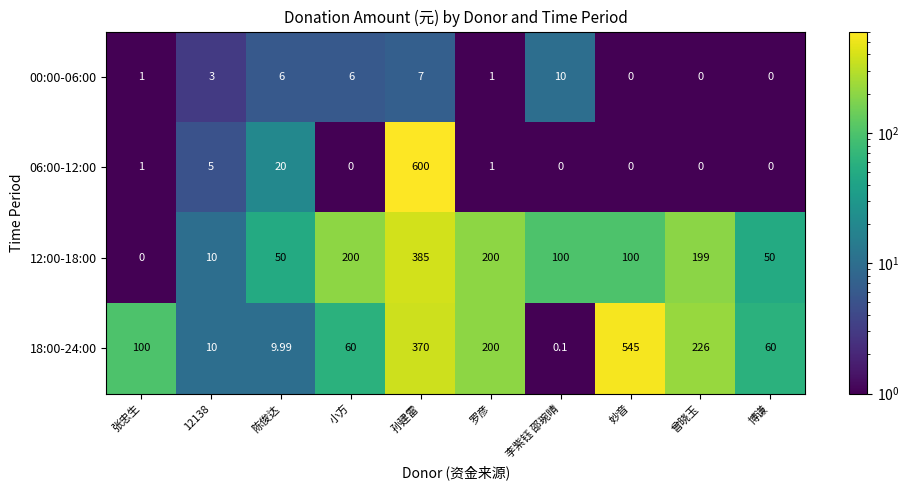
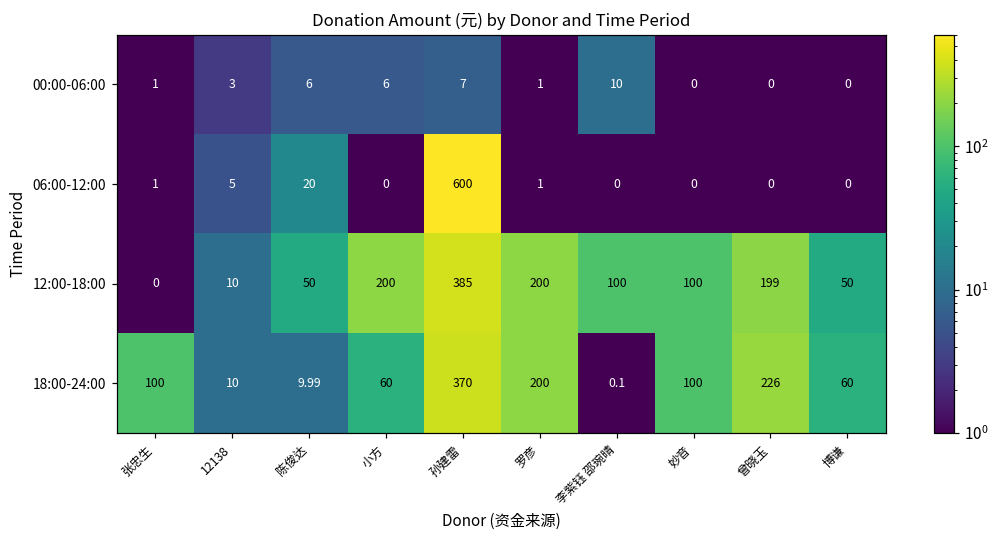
18:00-24:00, 妙音: 545 -> 100
